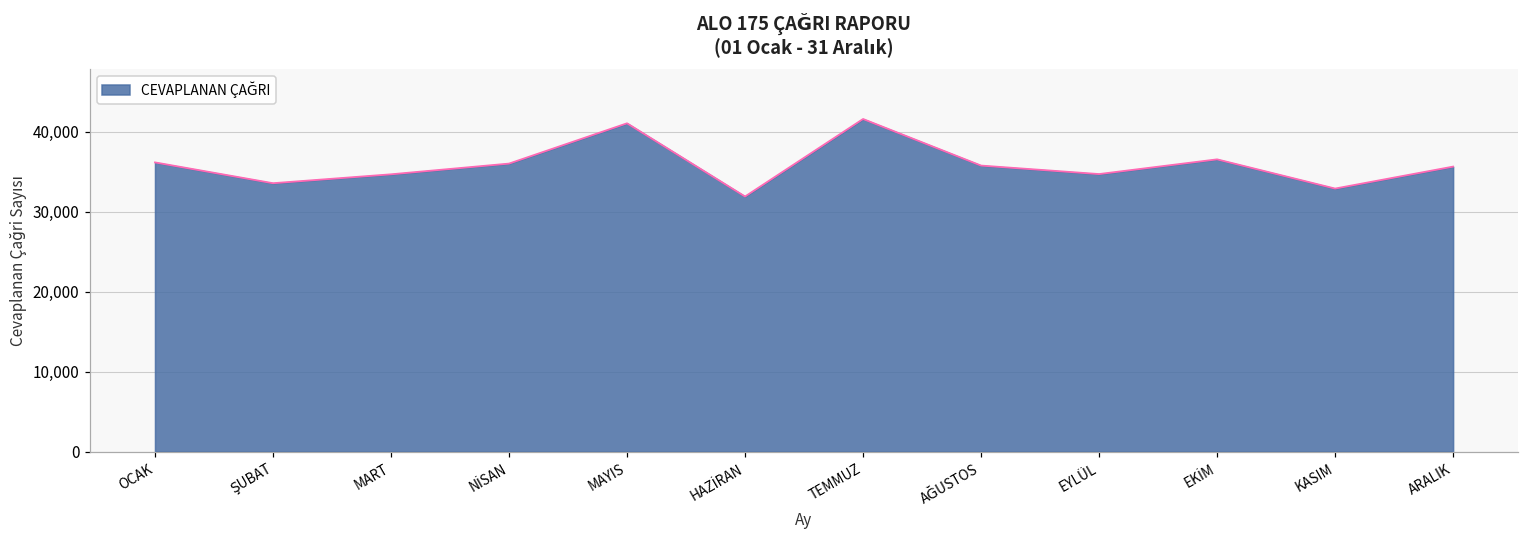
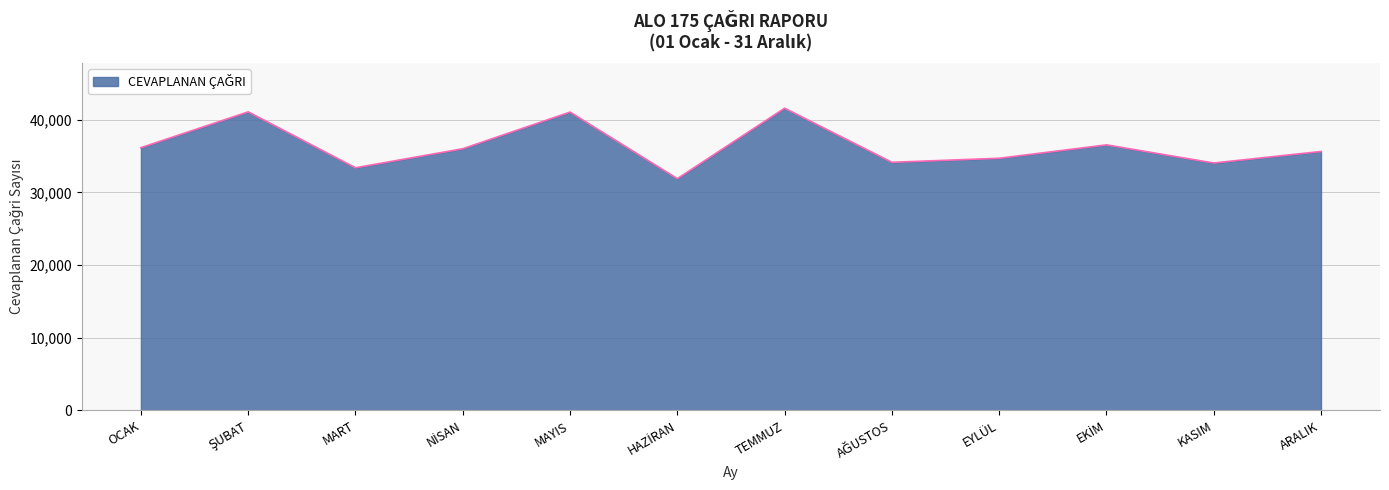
ŞUBAT: 34,000 -> 41,000
MART: 35,000 -> 33,000
AĞUSTOS: 36,000 -> 34,000
KASIM: 33,000 -> 34,000
